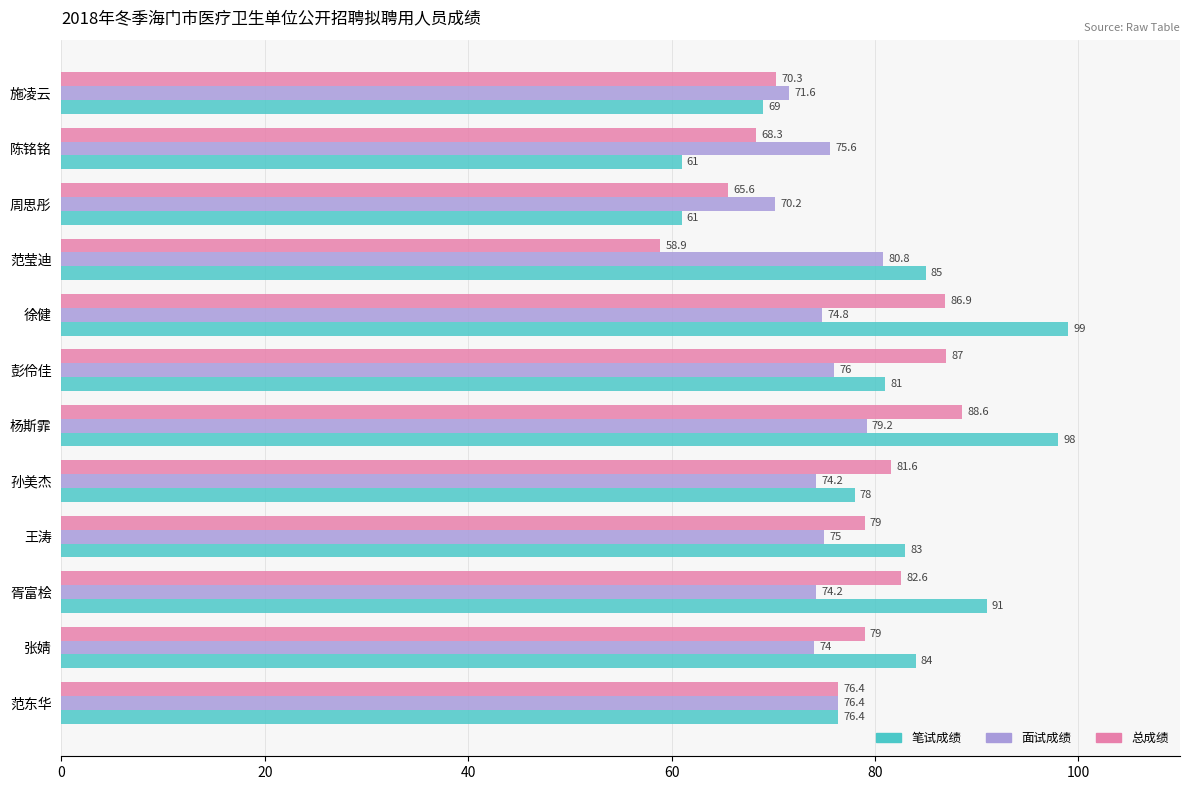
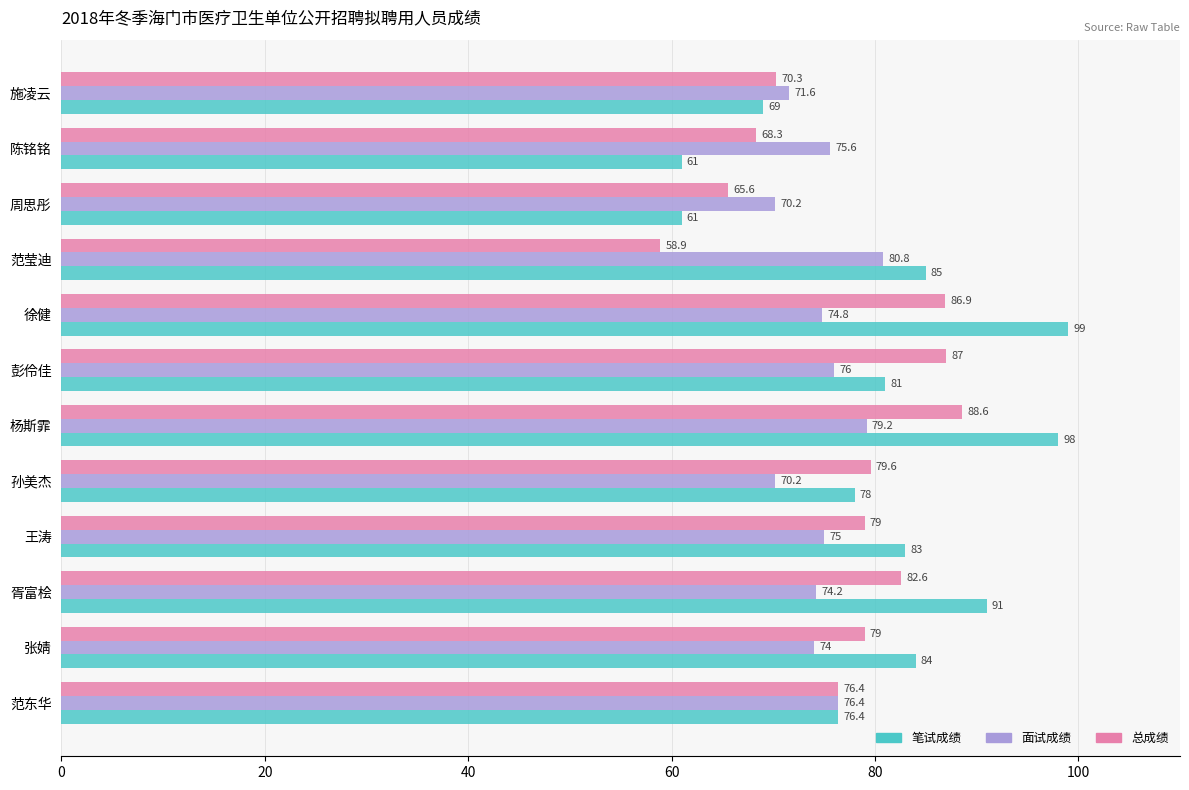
总成绩, 孙美杰: 81.6 -> 79.6
面试成绩, 孙美杰: 74.2 -> 70.2
